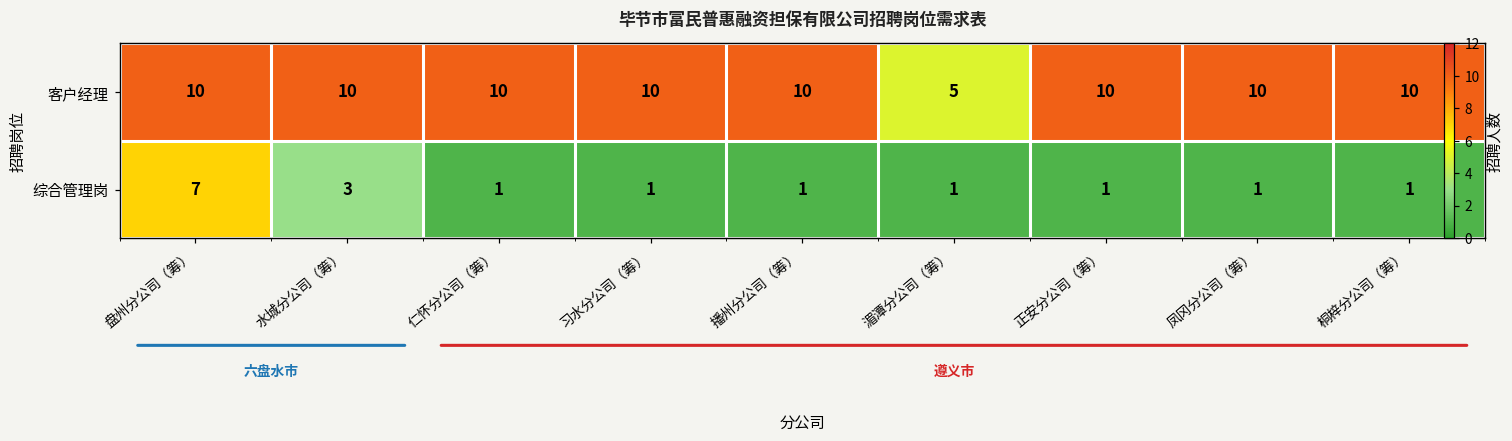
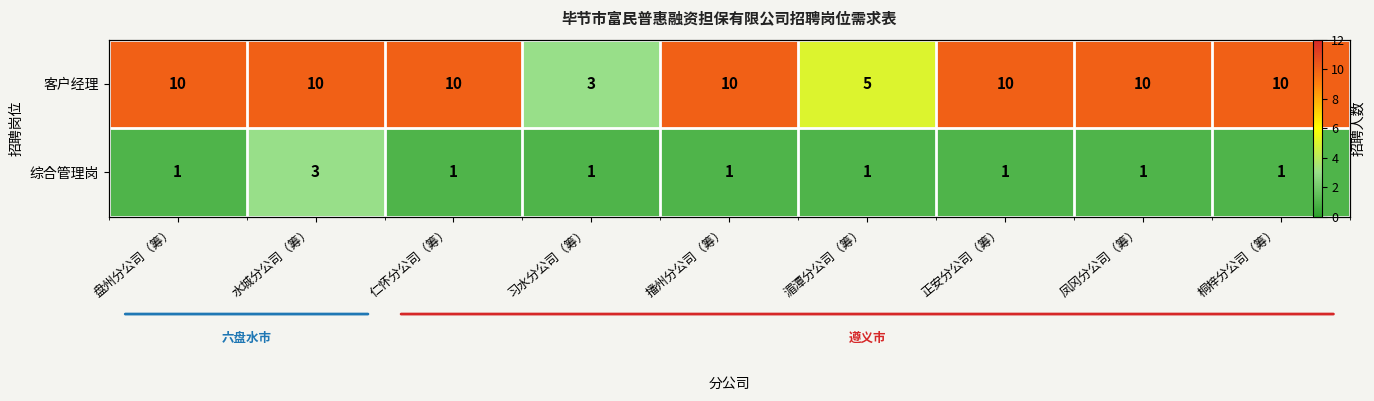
客户经理, 习水分公司（筹）: 10 -> 3
综合管理岗, 盘州分公司（筹）: 7 -> 1
